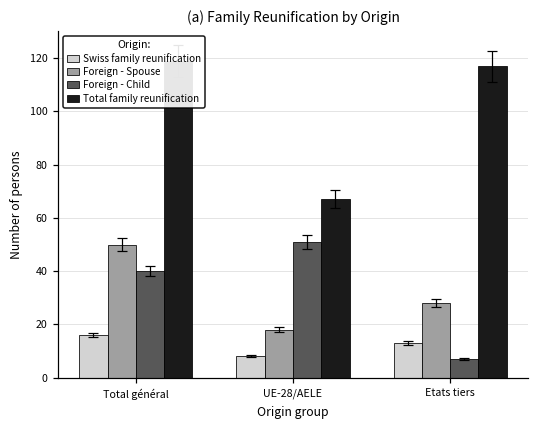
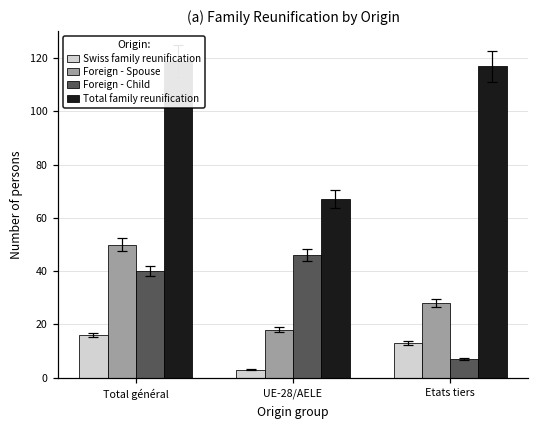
Swiss family reunification, UE-28/AELE: 8 -> 3
Foreign - Child, UE-28/AELE: 51 -> 46
